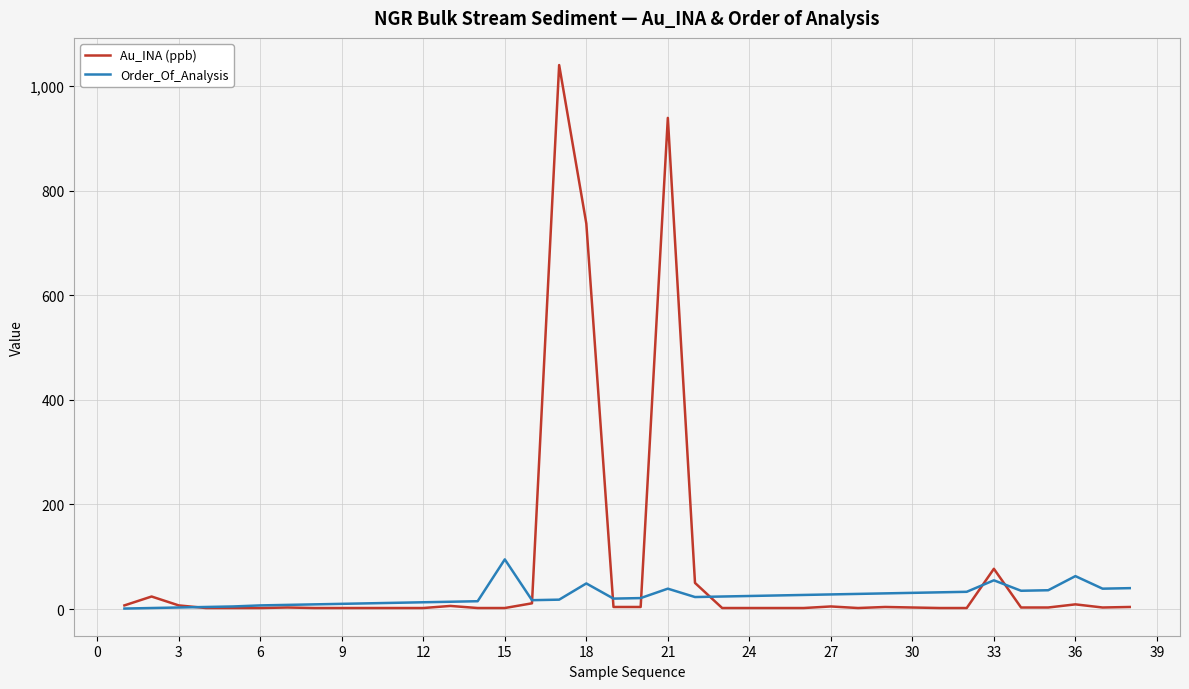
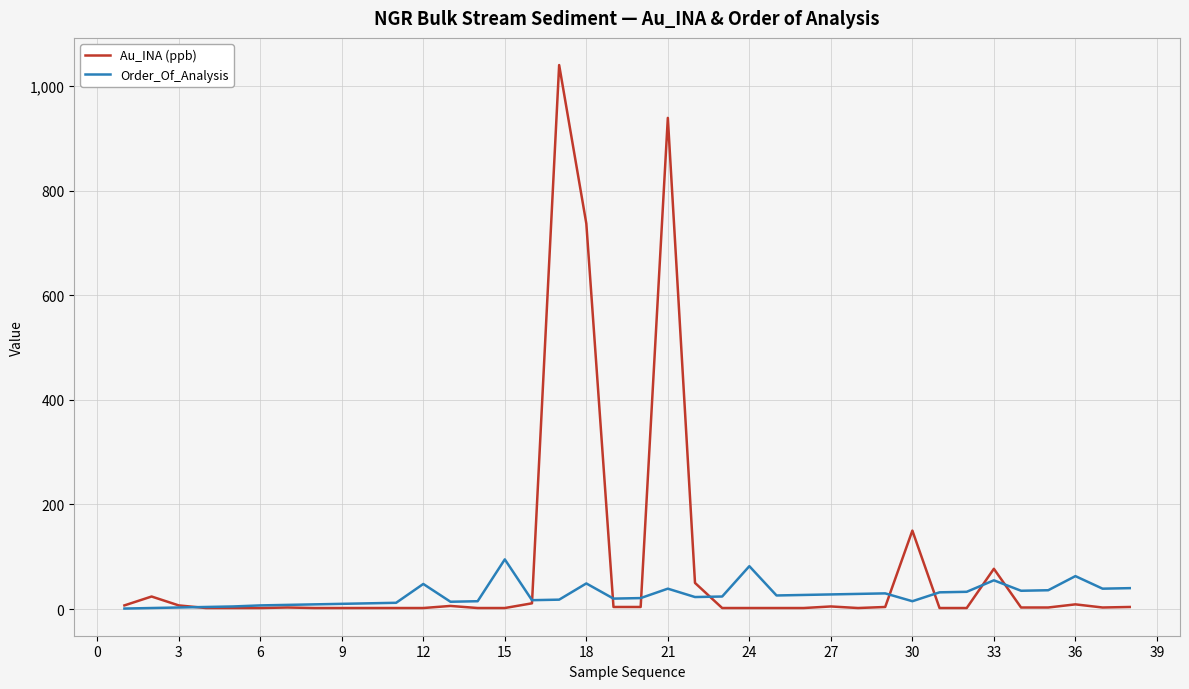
Order_Of_Analysis, 12: 10 -> 50
Order_Of_Analysis, 24: 30 -> 80
Au_INA (ppb), 30: 0 -> 150
Order_Of_Analysis, 30: 30 -> 20
